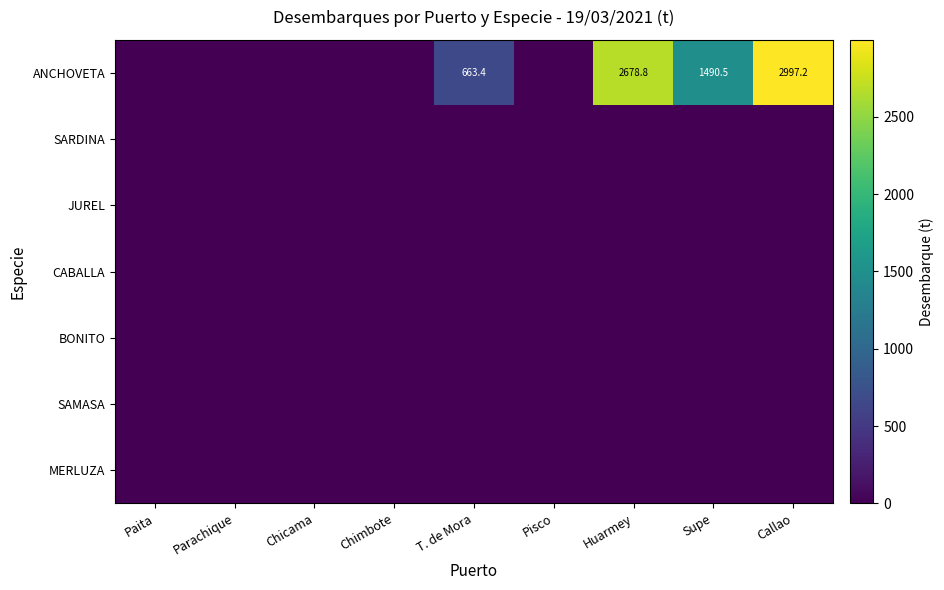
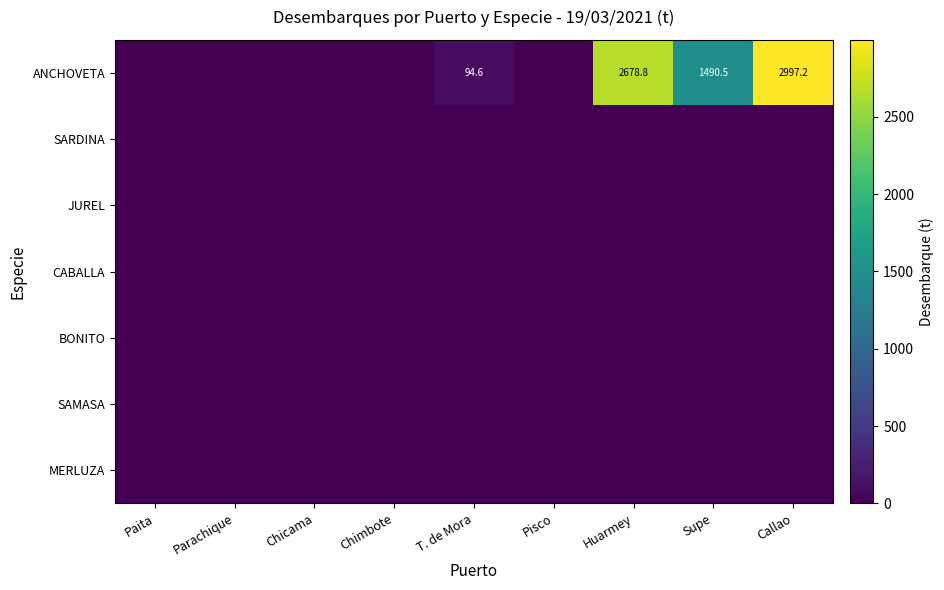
ANCHOVETA, T. de Mora: 663.4 -> 94.6
